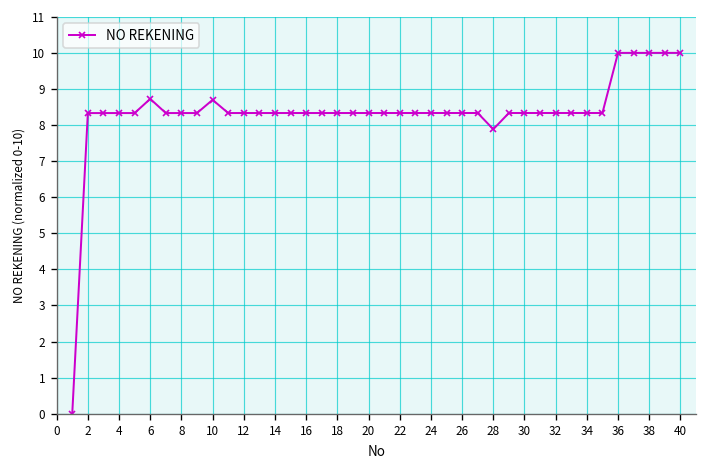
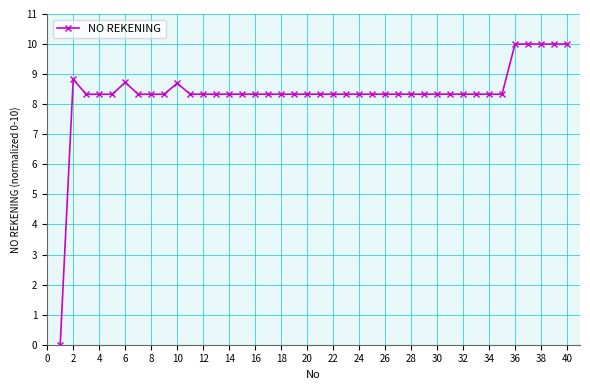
2: 8.3 -> 8.8
28: 7.9 -> 8.3
